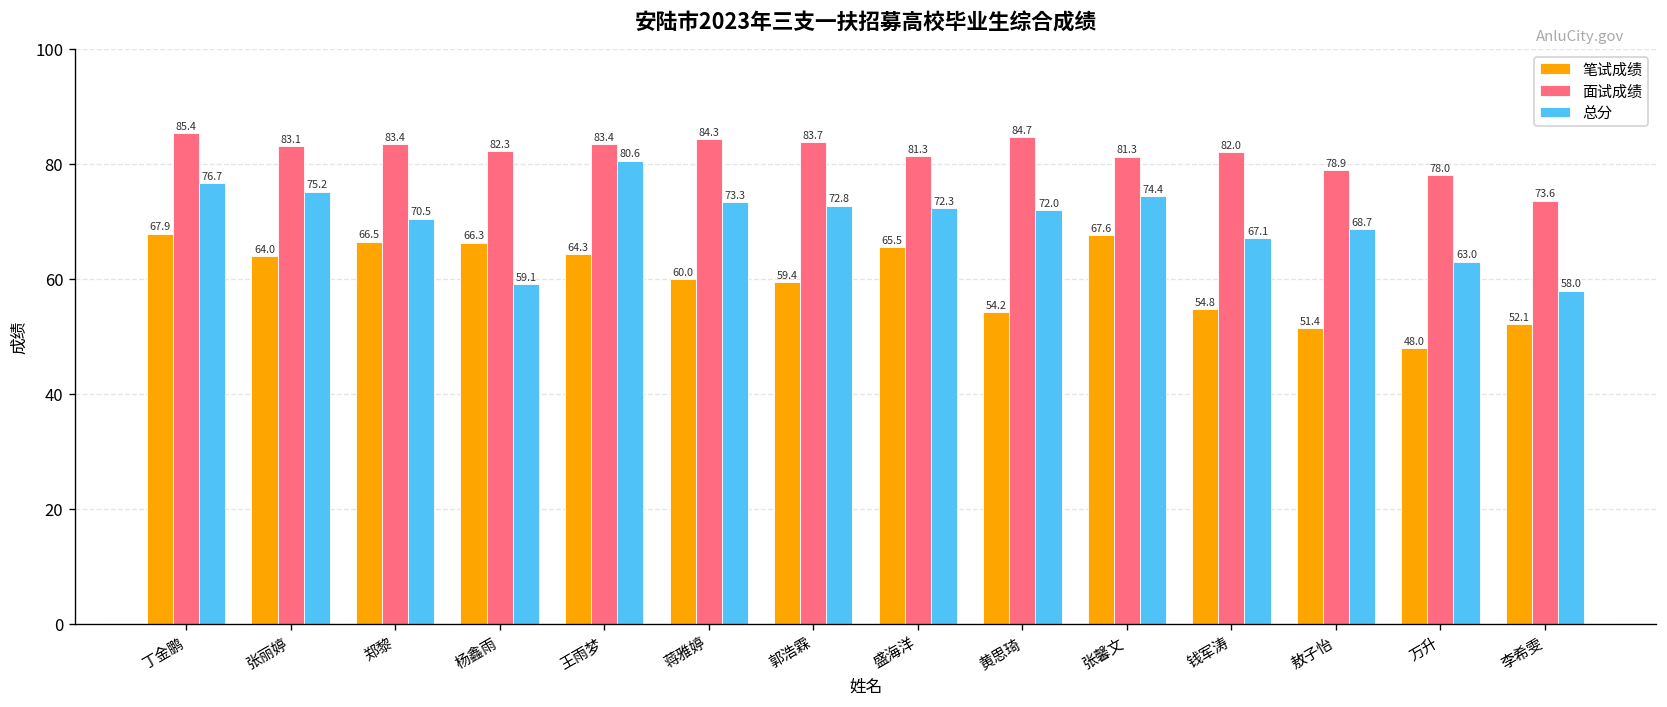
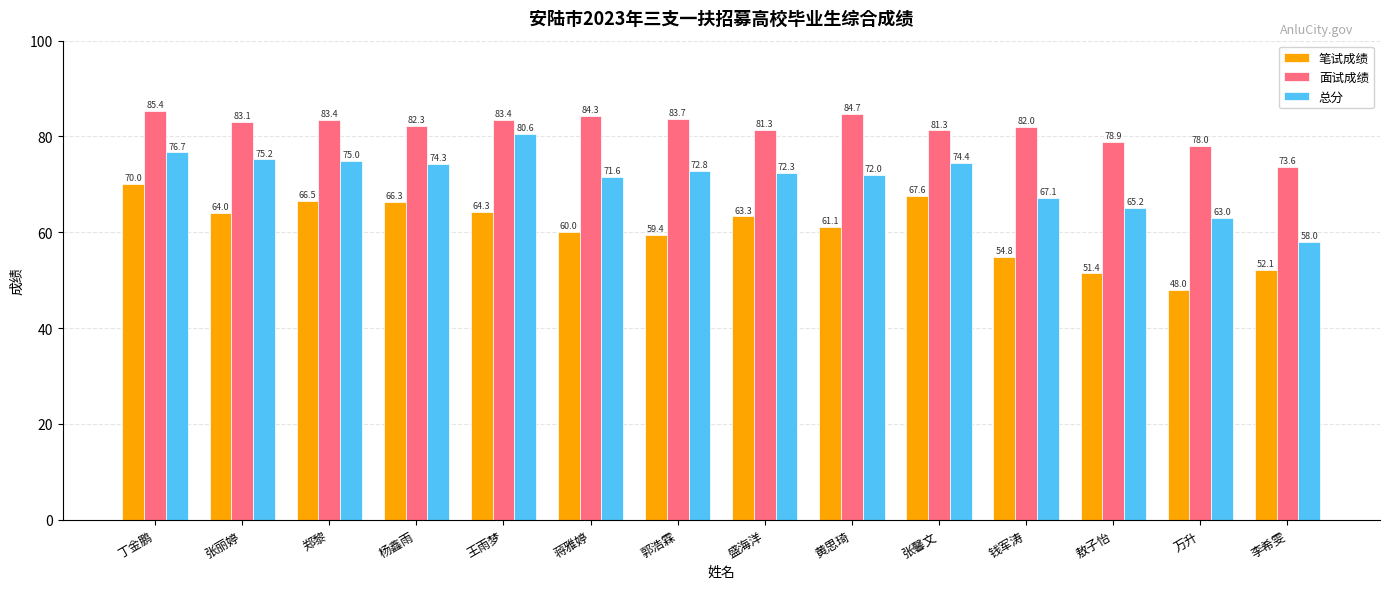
笔试成绩, 丁金鹏: 67.9 -> 70.0
总分, 郑黎: 70.5 -> 75.0
总分, 杨鑫雨: 59.1 -> 74.3
总分, 蒋雅婷: 73.3 -> 71.6
笔试成绩, 盛海洋: 65.5 -> 63.3
笔试成绩, 黄思琦: 54.2 -> 61.1
总分, 敖子怡: 68.7 -> 65.2
